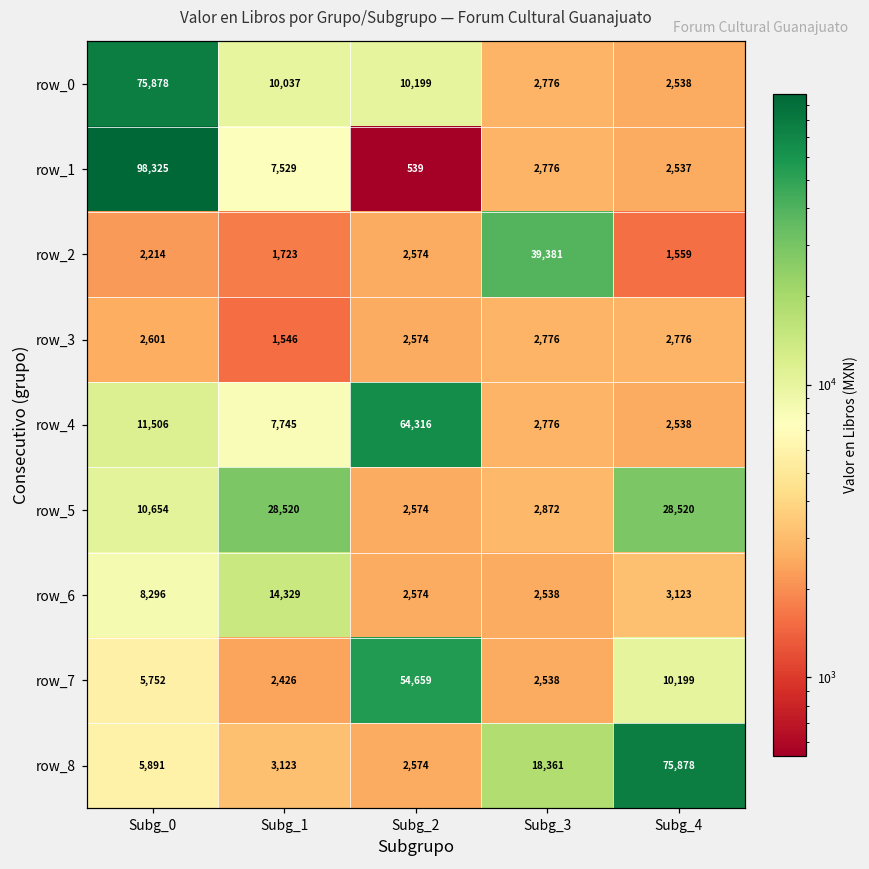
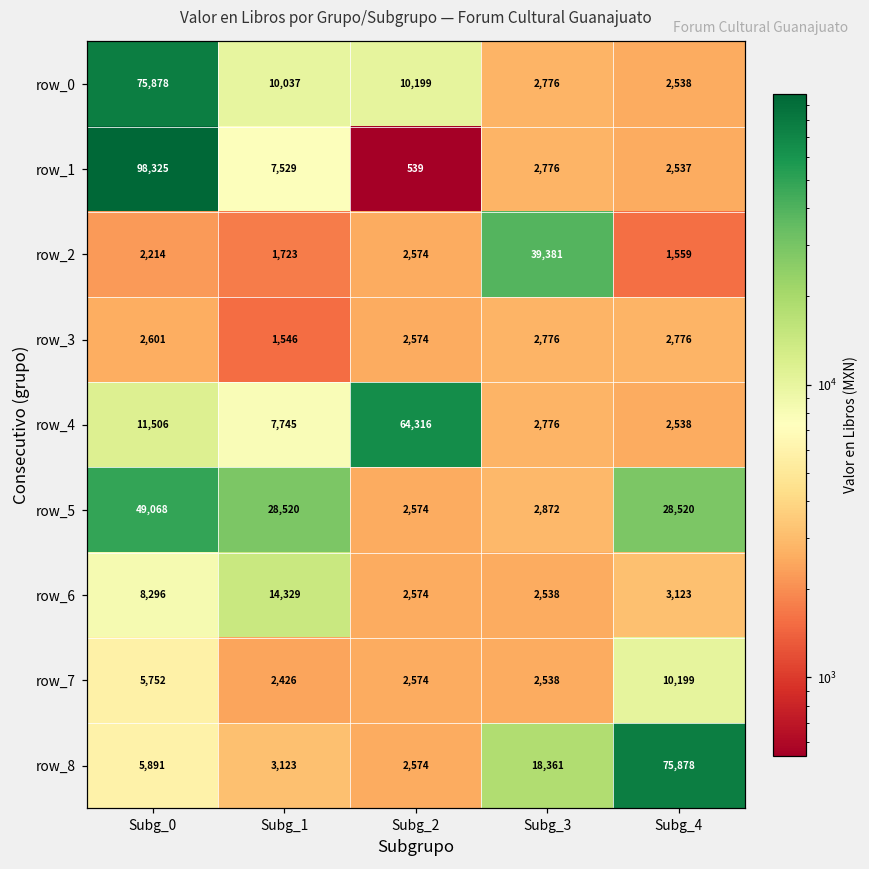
row_5, Subg_0: 10,654 -> 49,068
row_7, Subg_2: 54,659 -> 2,574
